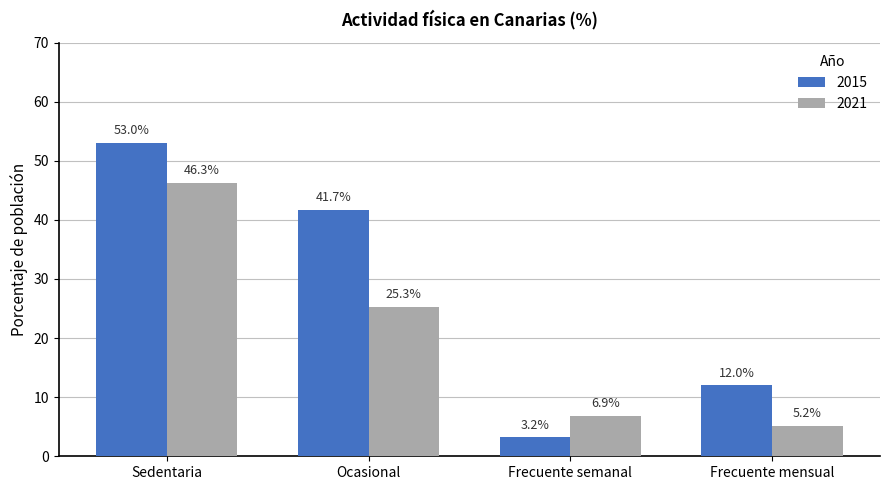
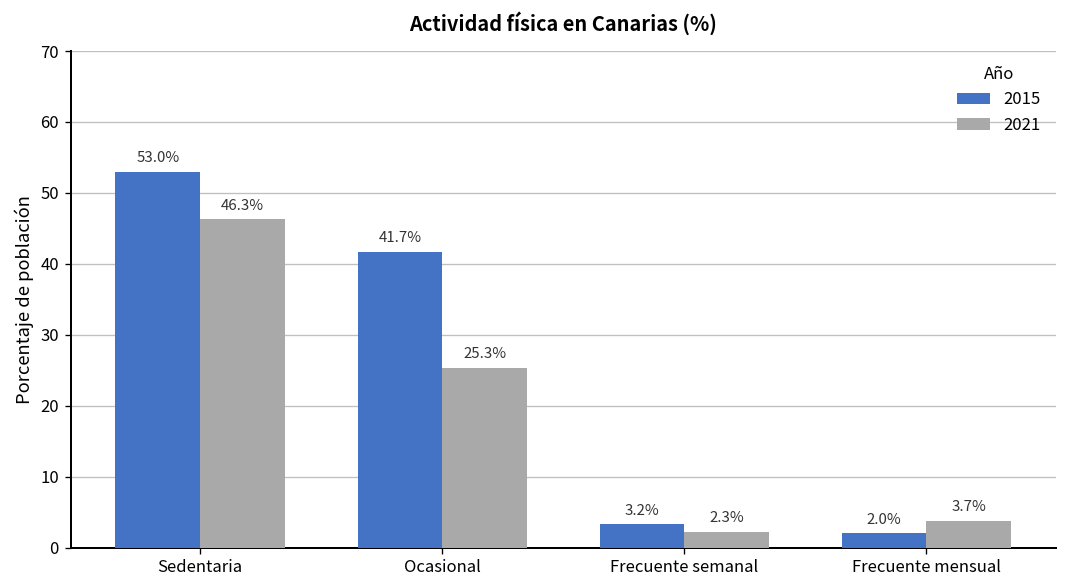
2021, Frecuente semanal: 6.9% -> 2.3%
2015, Frecuente mensual: 12.0% -> 2.0%
2021, Frecuente mensual: 5.2% -> 3.7%
